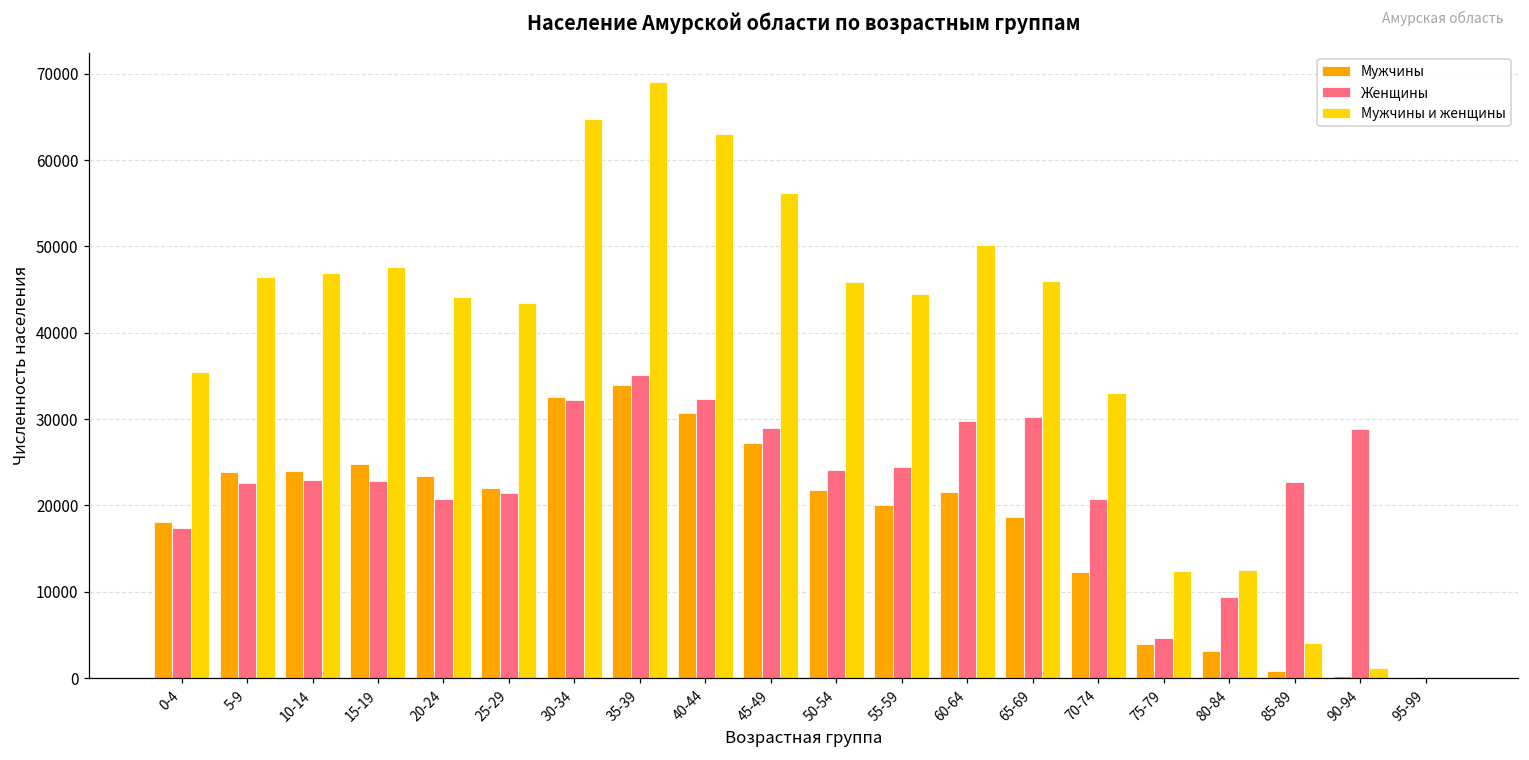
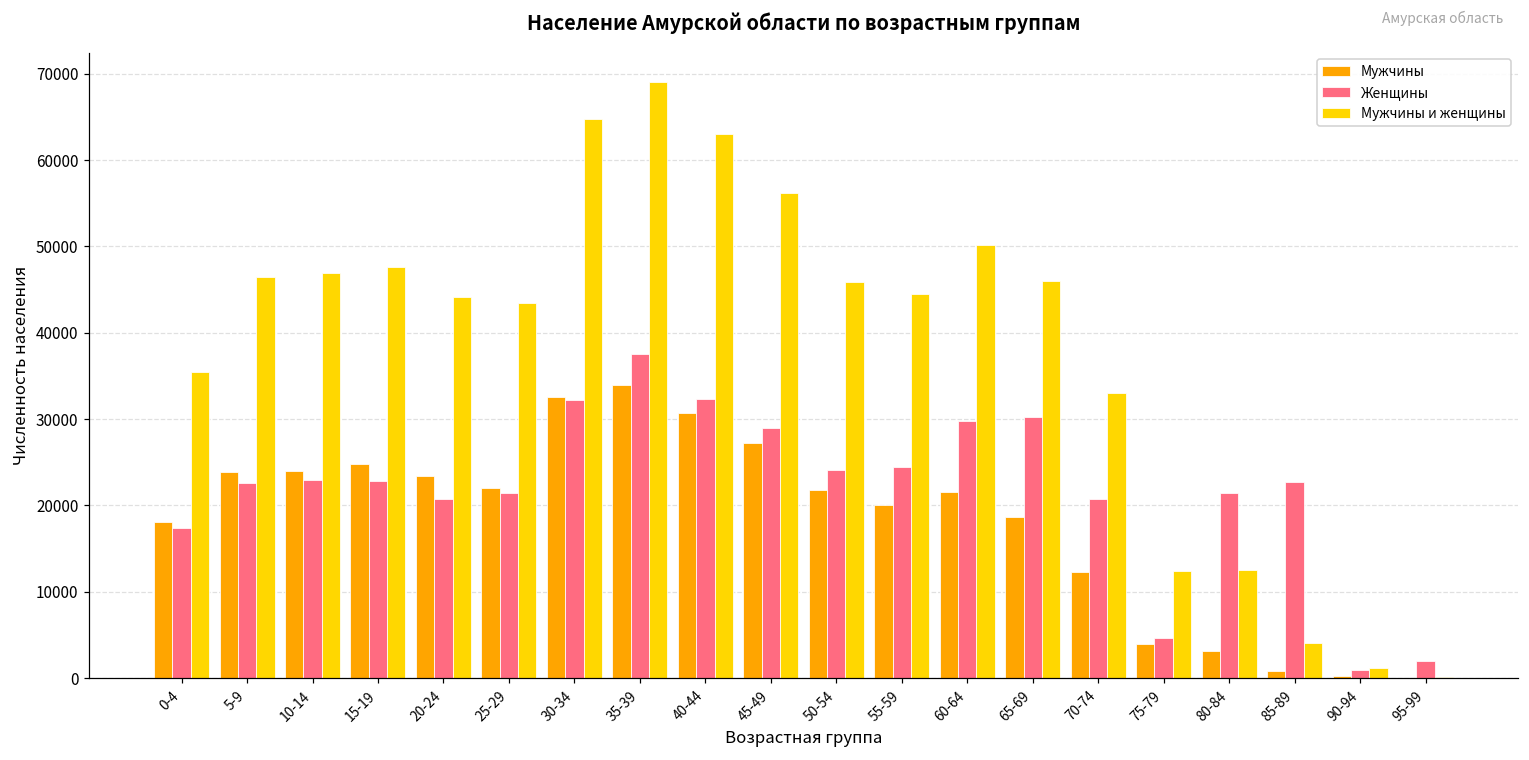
Женщины, 35-39: 35000 -> 38000
Женщины, 80-84: 9000 -> 21000
Женщины, 90-94: 29000 -> 1000
Женщины, 95-99: 0 -> 2000
